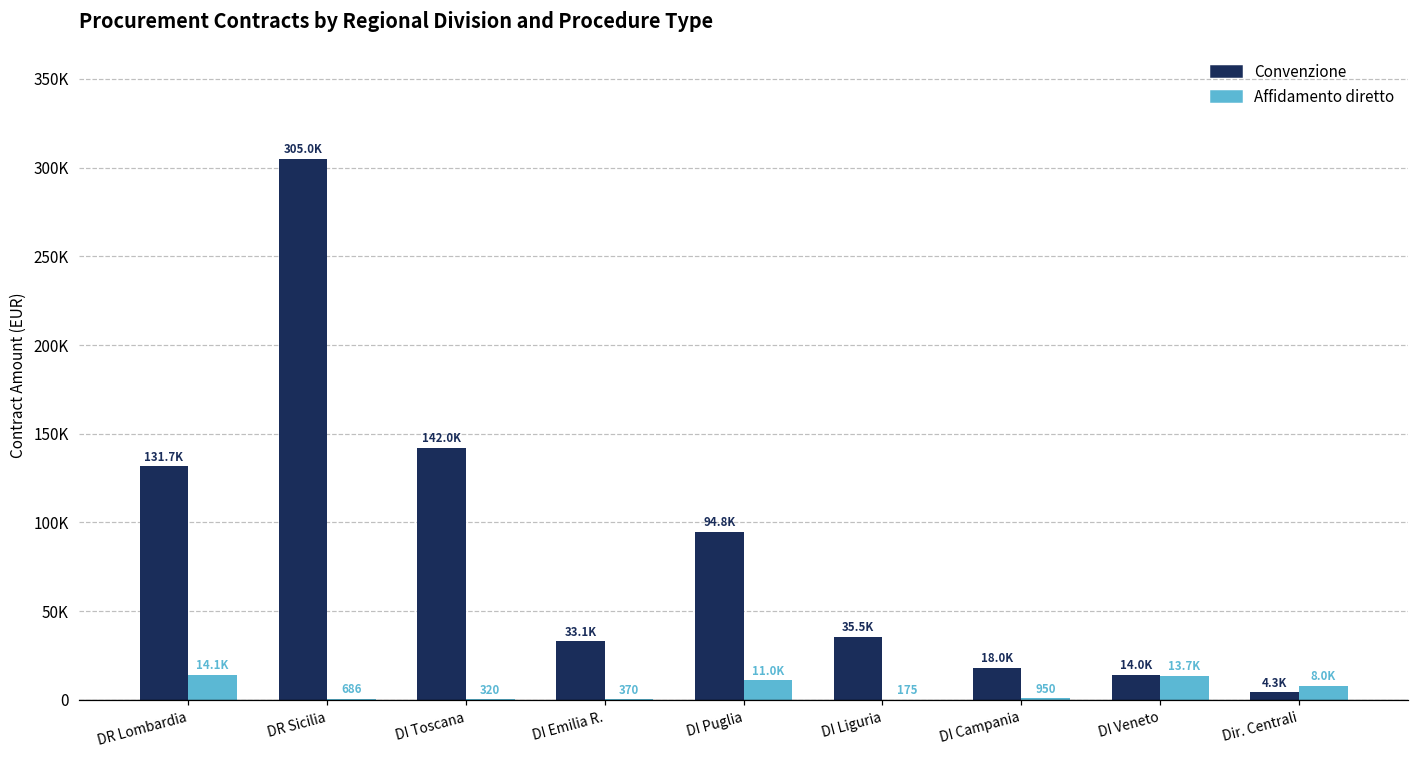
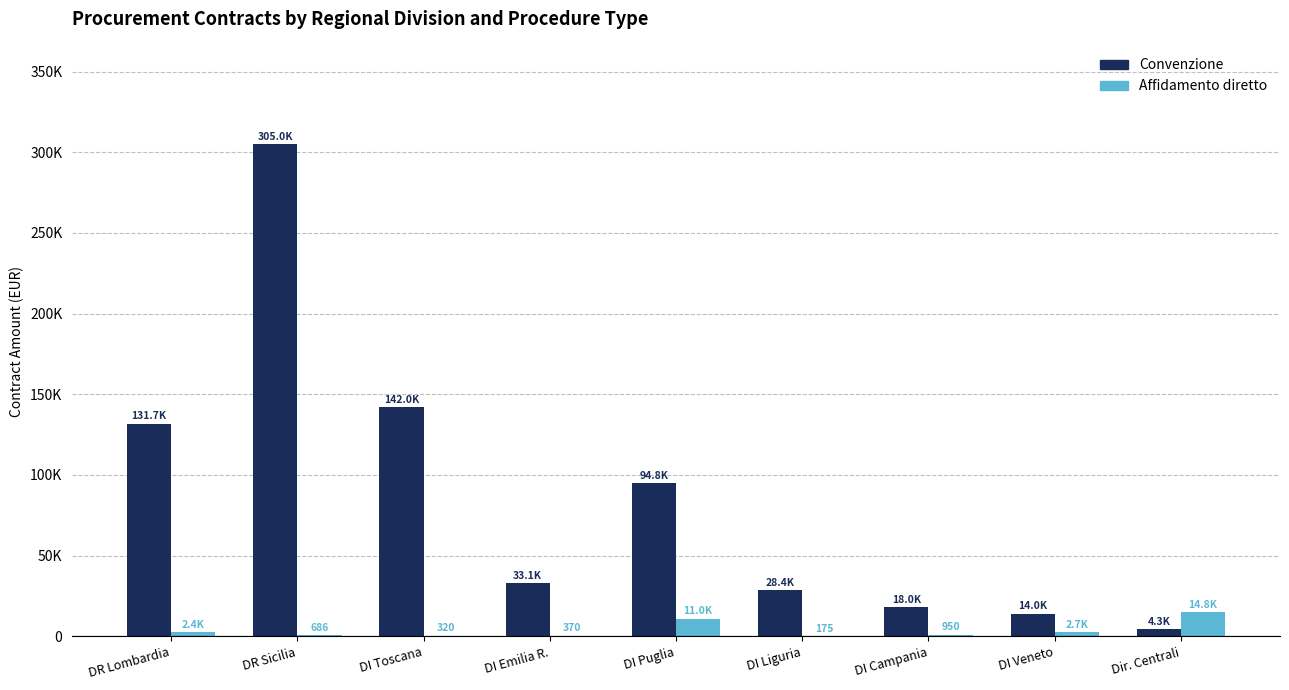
Affidamento diretto, DR Lombardia: 14.1K -> 2.4K
Convenzione, DI Liguria: 35.5K -> 28.4K
Affidamento diretto, DI Veneto: 13.7K -> 2.7K
Affidamento diretto, Dir. Centrali: 8.0K -> 14.8K
